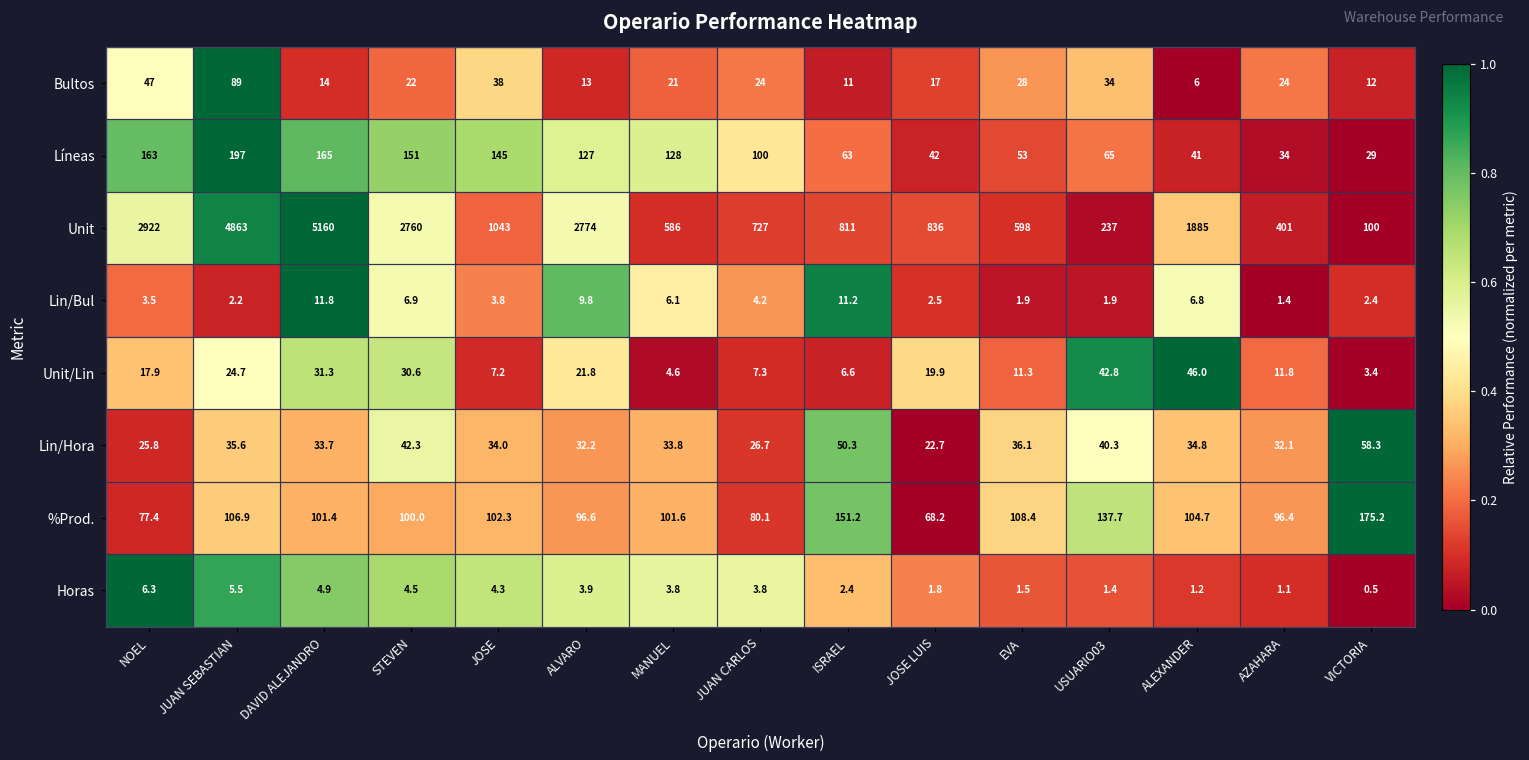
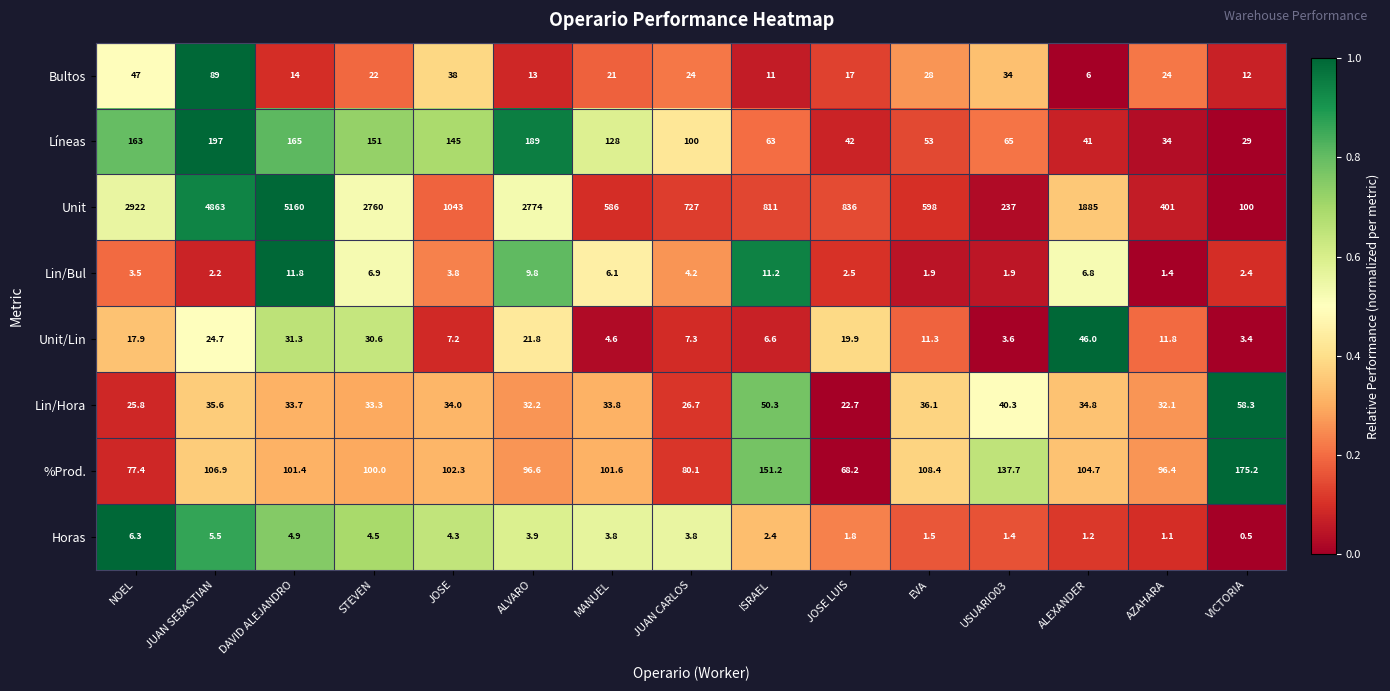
Líneas, ALVARO: 127 -> 189
Unit/Lin, USUARIO03: 42.8 -> 3.6
Lin/Hora, STEVEN: 42.3 -> 33.3
